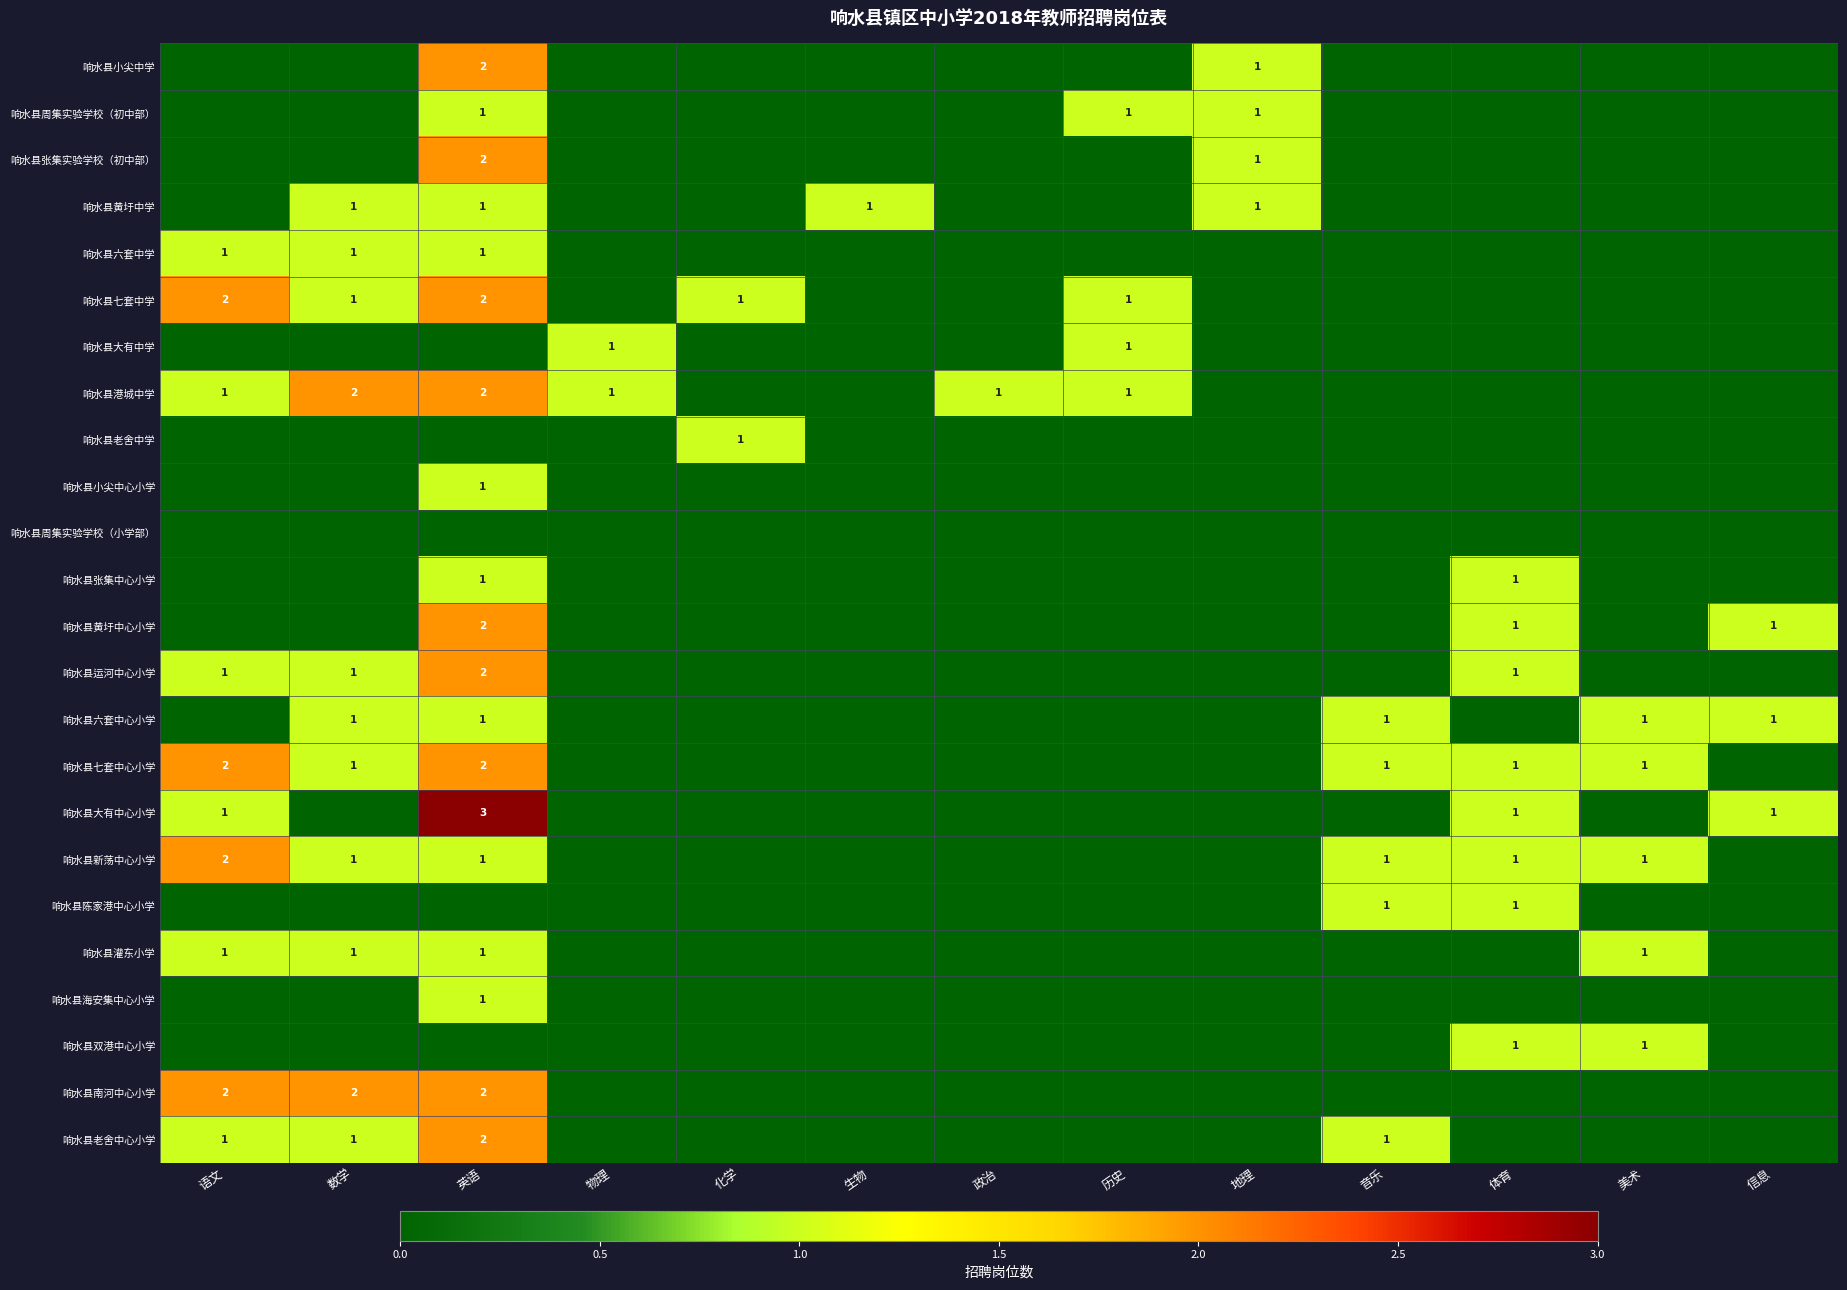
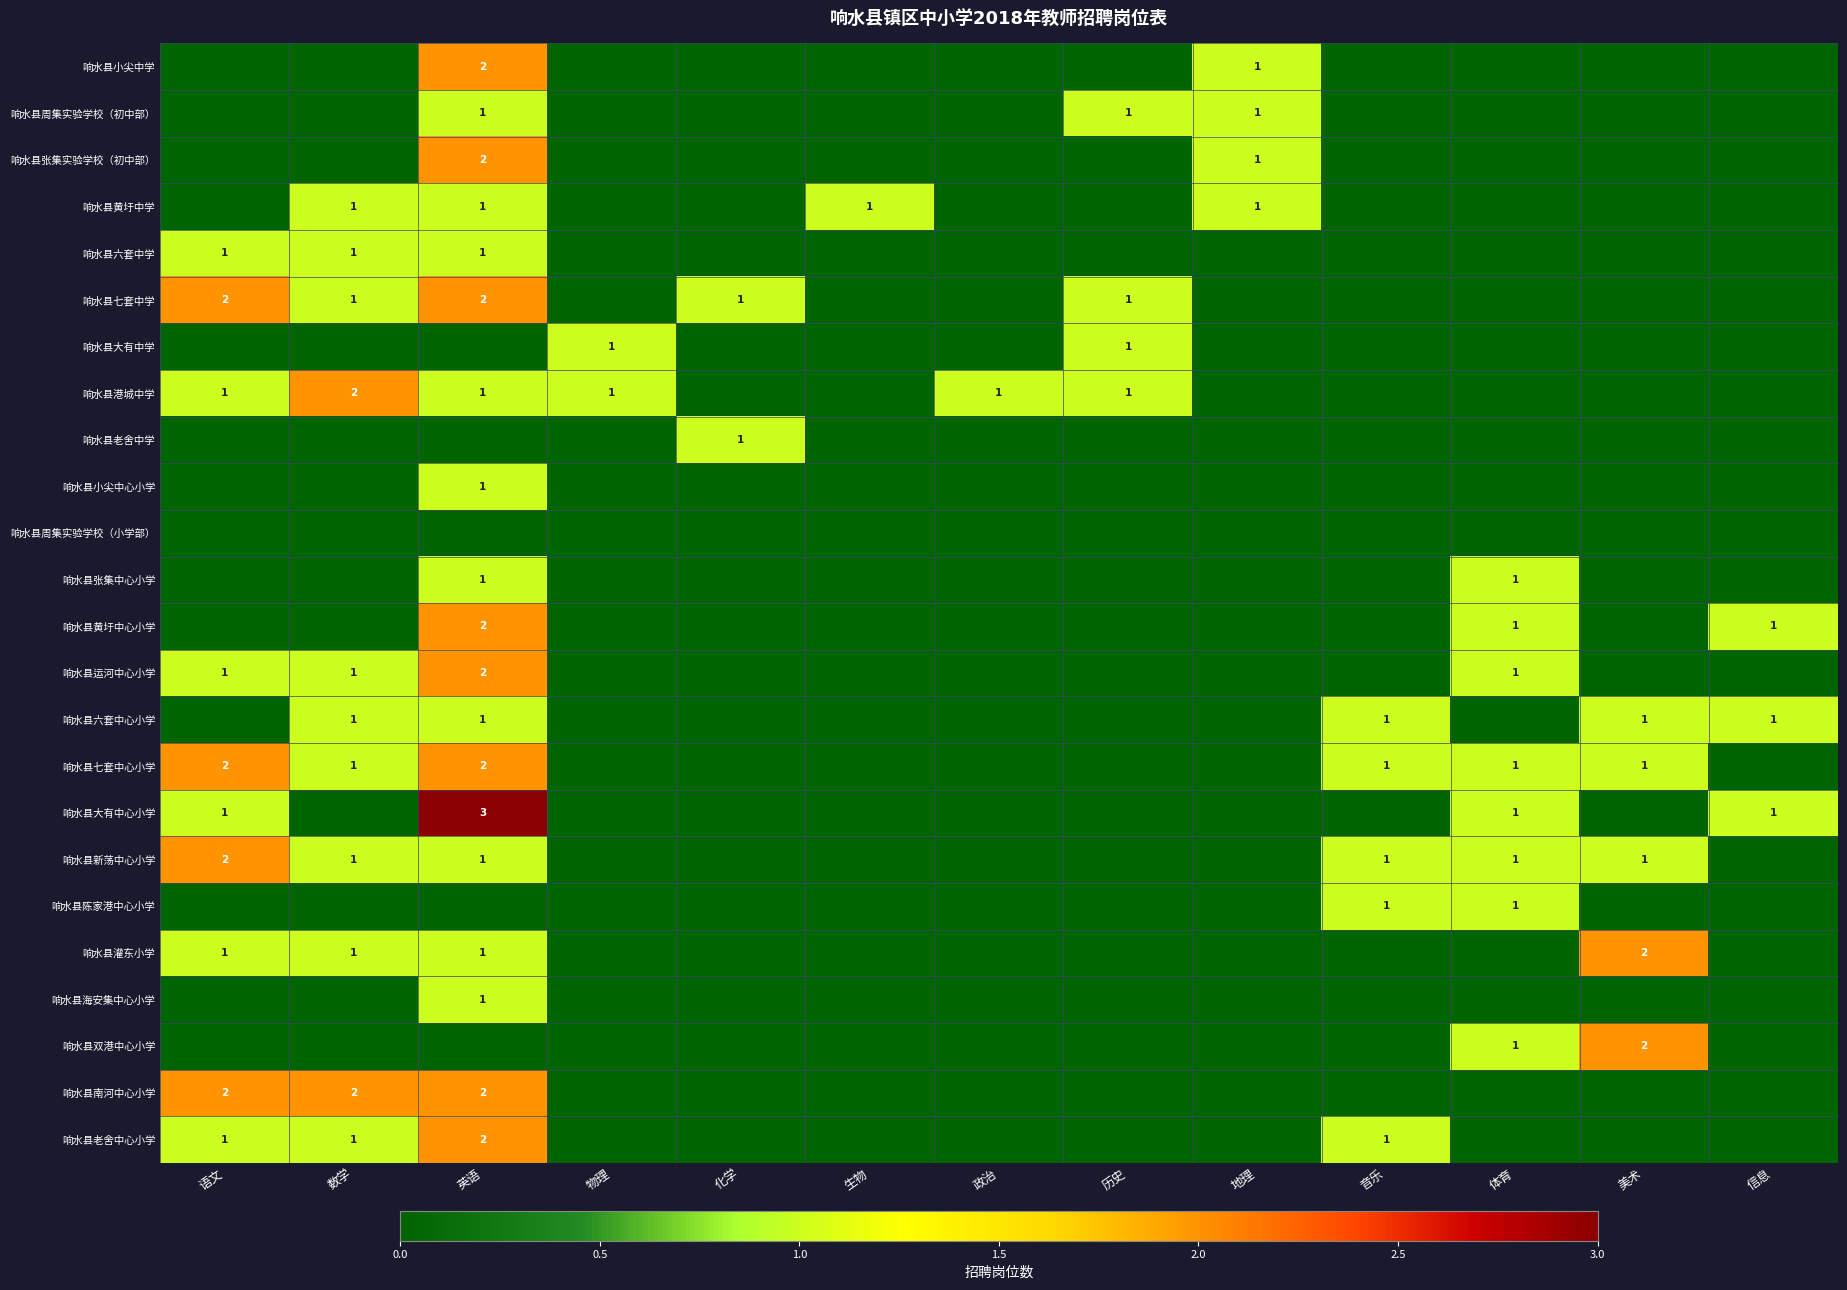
响水县港城中学, 英语: 2 -> 1
响水县灌东小学, 美术: 1 -> 2
响水县双港中心小学, 美术: 1 -> 2
